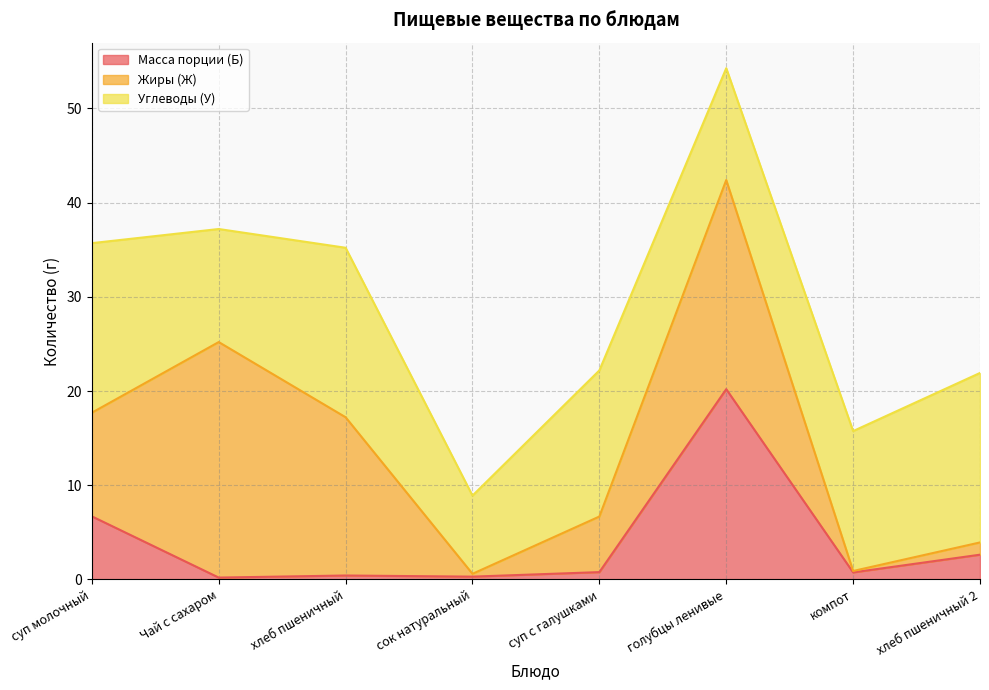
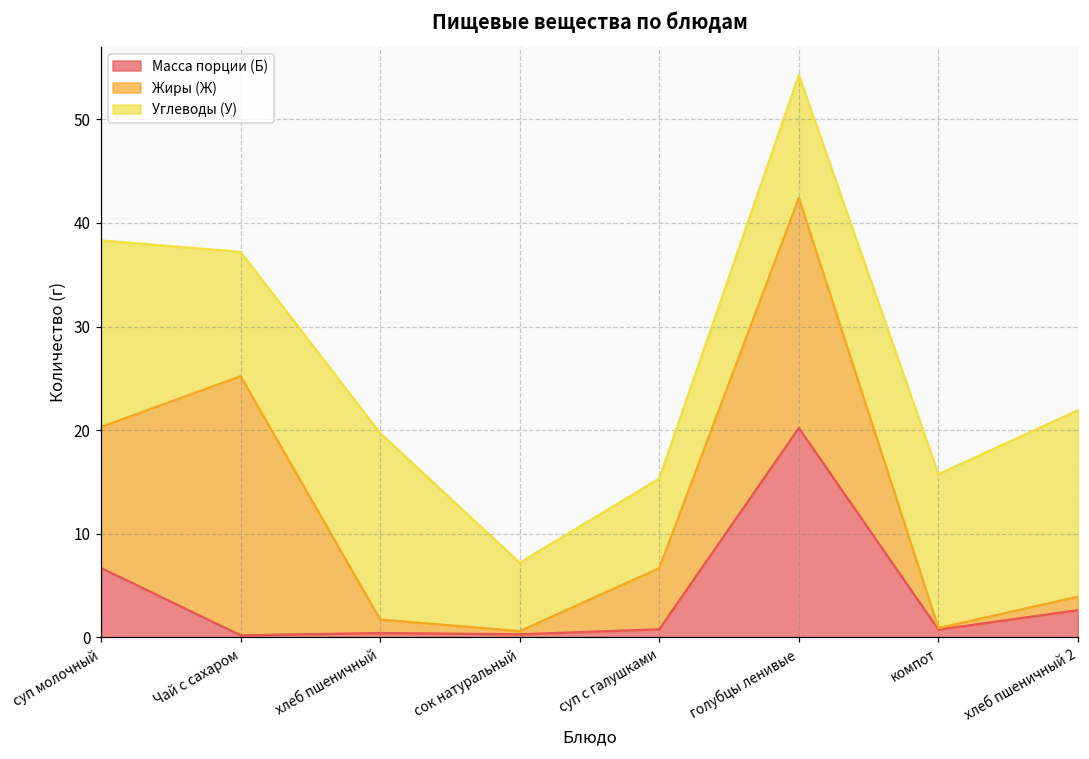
Жиры (Ж), суп молочный: 11 -> 14
Жиры (Ж), хлеб пшеничный: 17 -> 1
Углеводы (У), сок натуральный: 8 -> 7
Углеводы (У), суп с галушками: 16 -> 9
